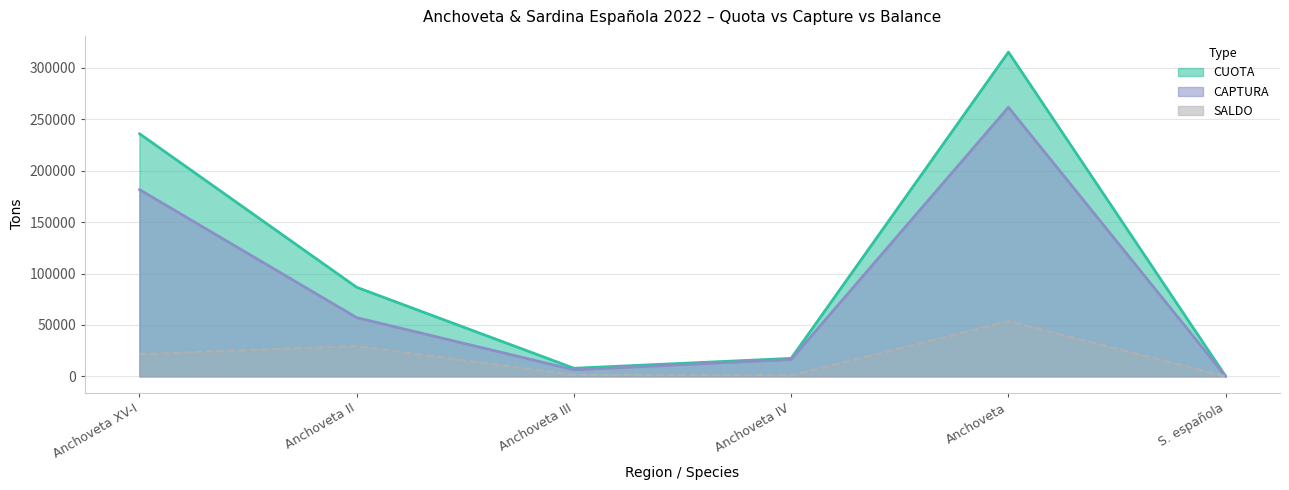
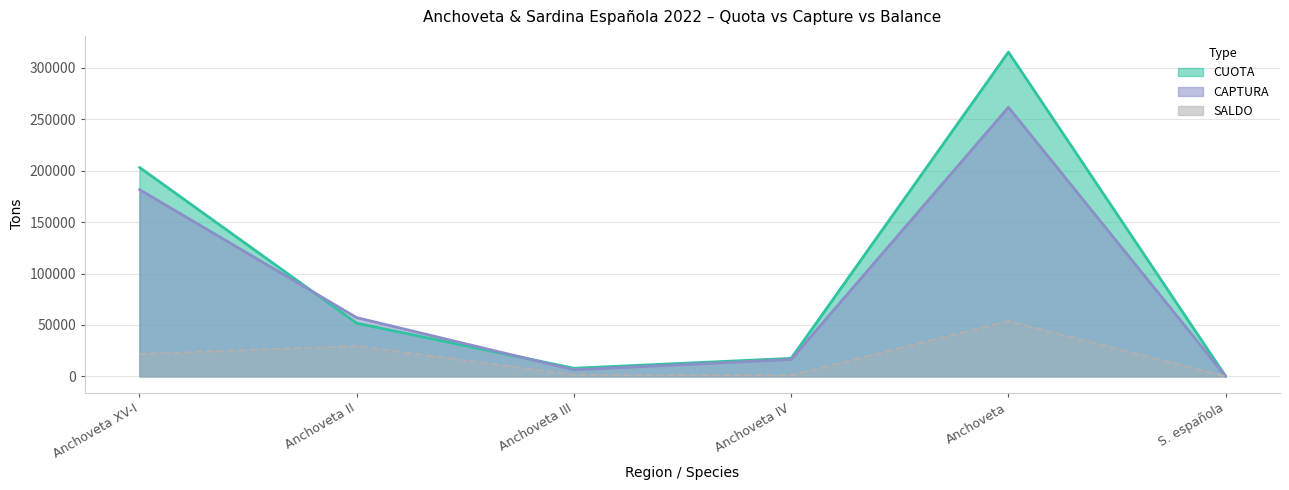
CUOTA, Anchoveta XV-I: 236000 -> 203000
CUOTA, Anchoveta II: 87000 -> 52000
